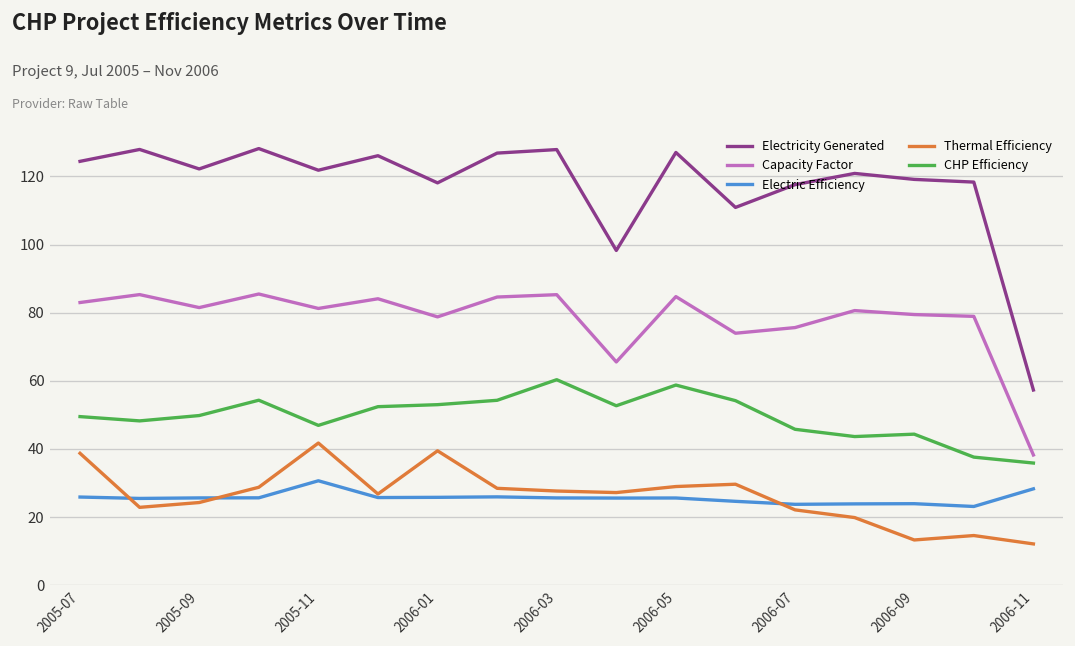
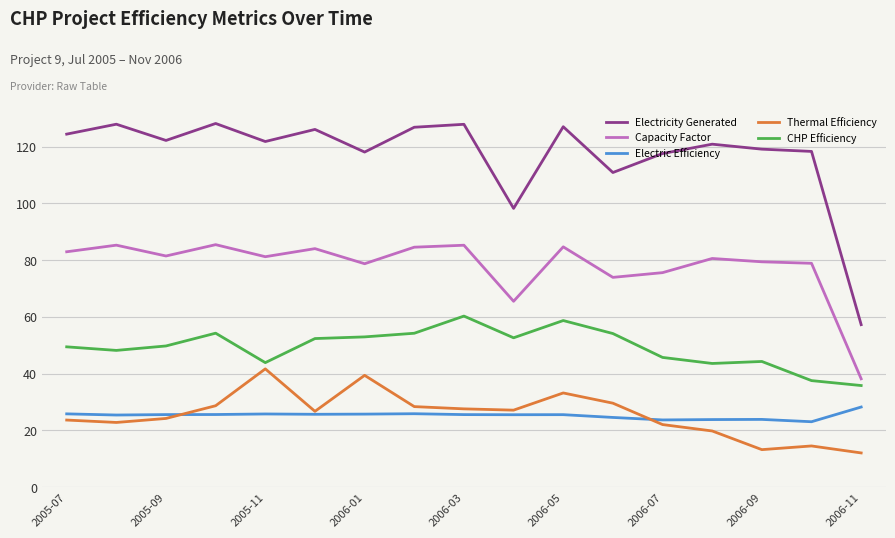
Thermal Efficiency, 2005-07: 39 -> 24
Electric Efficiency, 2005-11: 31 -> 26
CHP Efficiency, 2005-11: 47 -> 44
Thermal Efficiency, 2006-05: 29 -> 33
